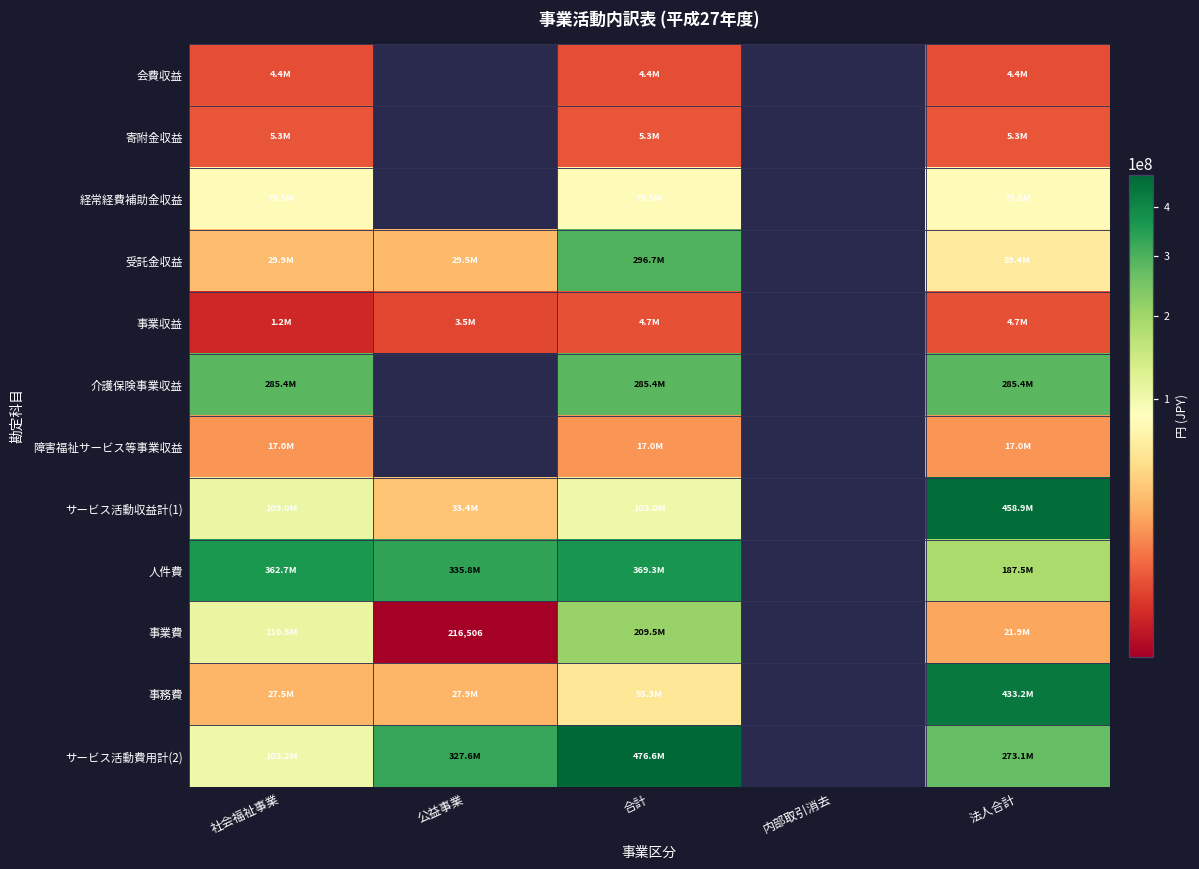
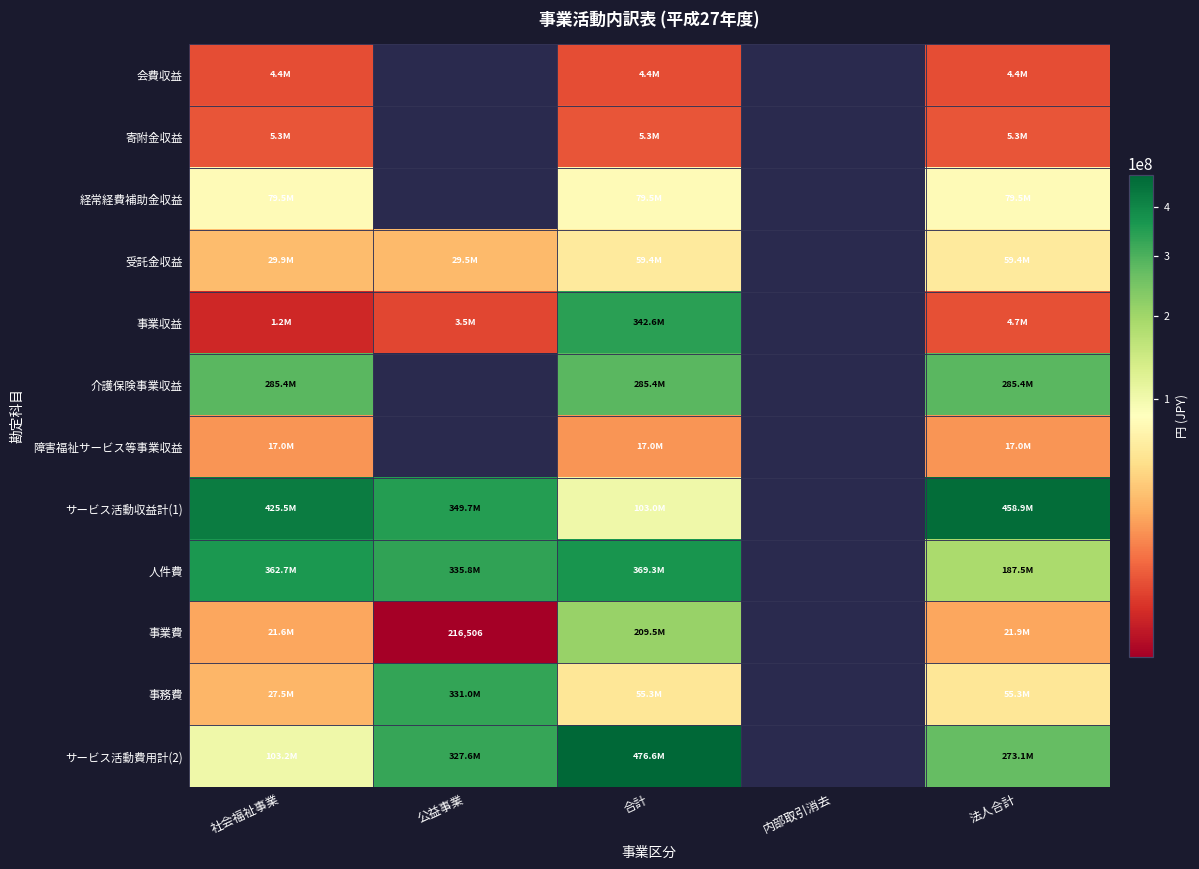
受託金収益, 合計: 296.7M -> 59.4M
事業収益, 合計: 4.7M -> 342.6M
サービス活動収益計(1), 社会福祉事業: 109.0M -> 425.5M
サービス活動収益計(1), 公益事業: 33.4M -> 349.7M
事業費, 社会福祉事業: 110.5M -> 21.6M
事務費, 公益事業: 27.9M -> 331.0M
事務費, 法人合計: 433.2M -> 55.3M
